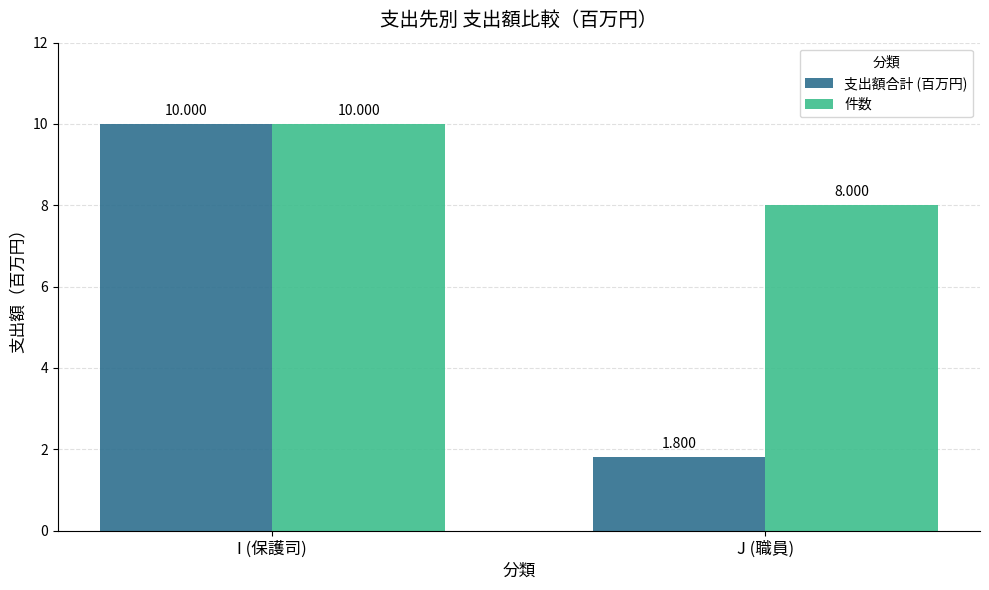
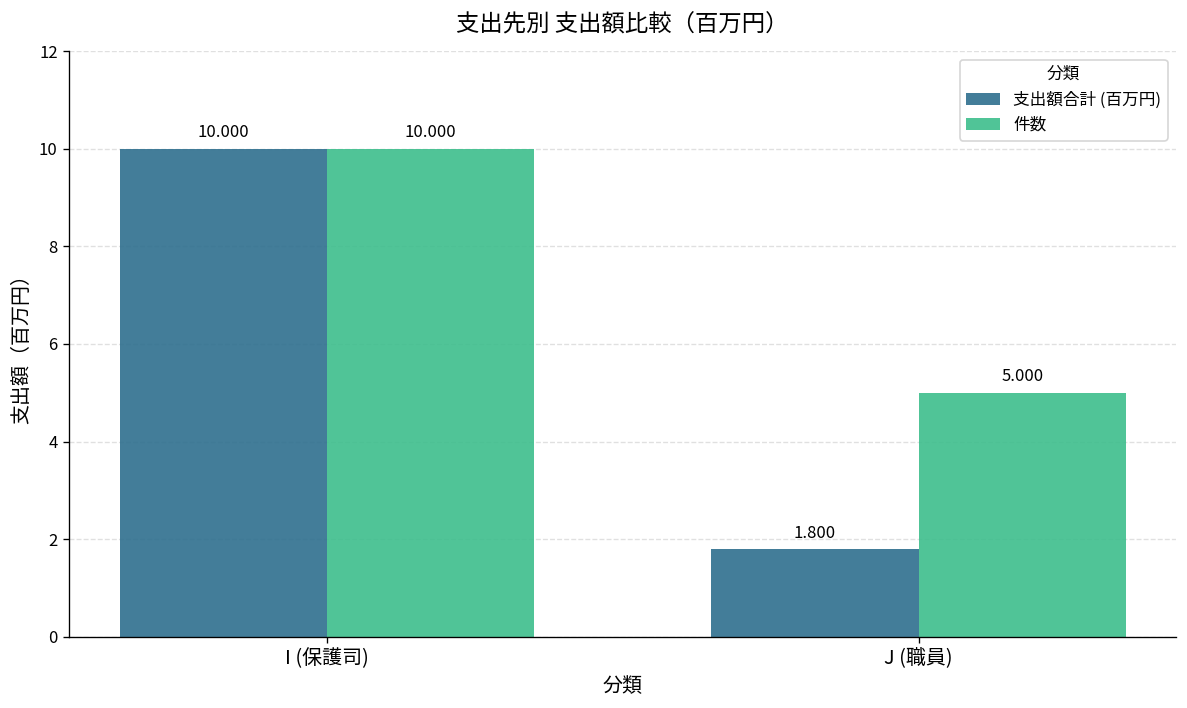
件数, J (職員): 8.000 -> 5.000
